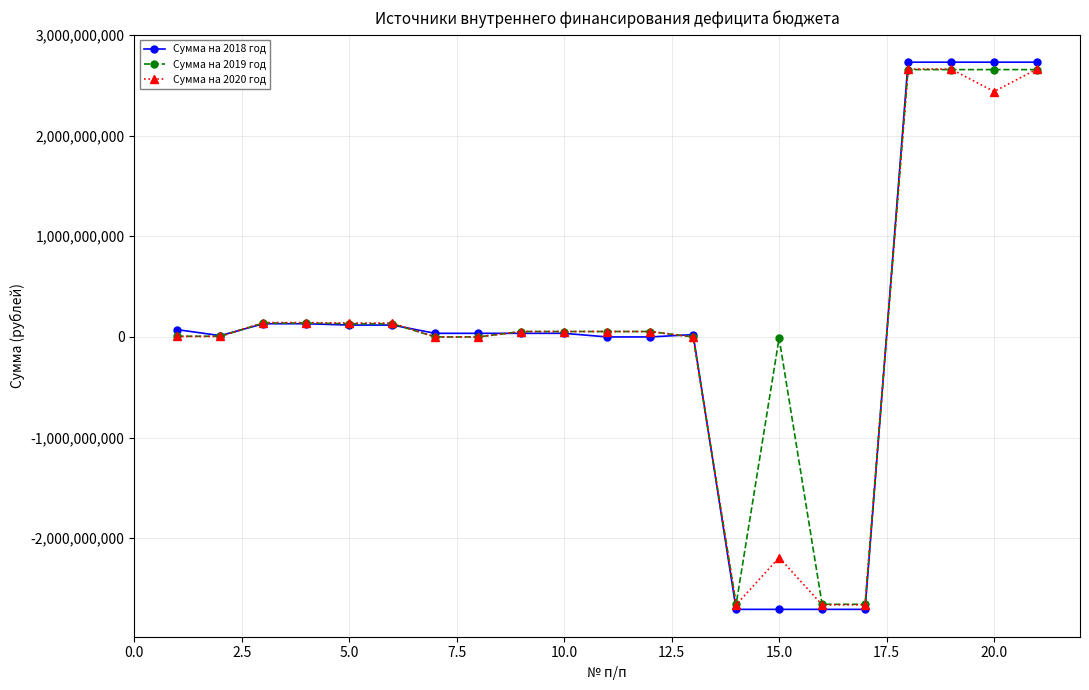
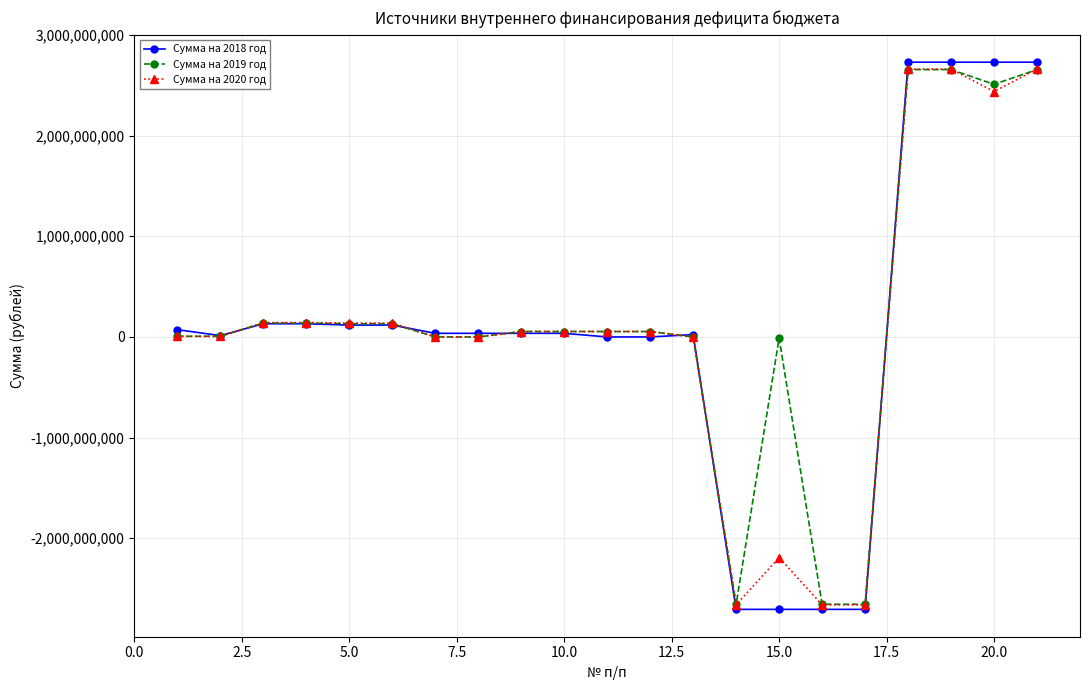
Сумма на 2019 год, 20.0: 2,660,000,000 -> 2,510,000,000
